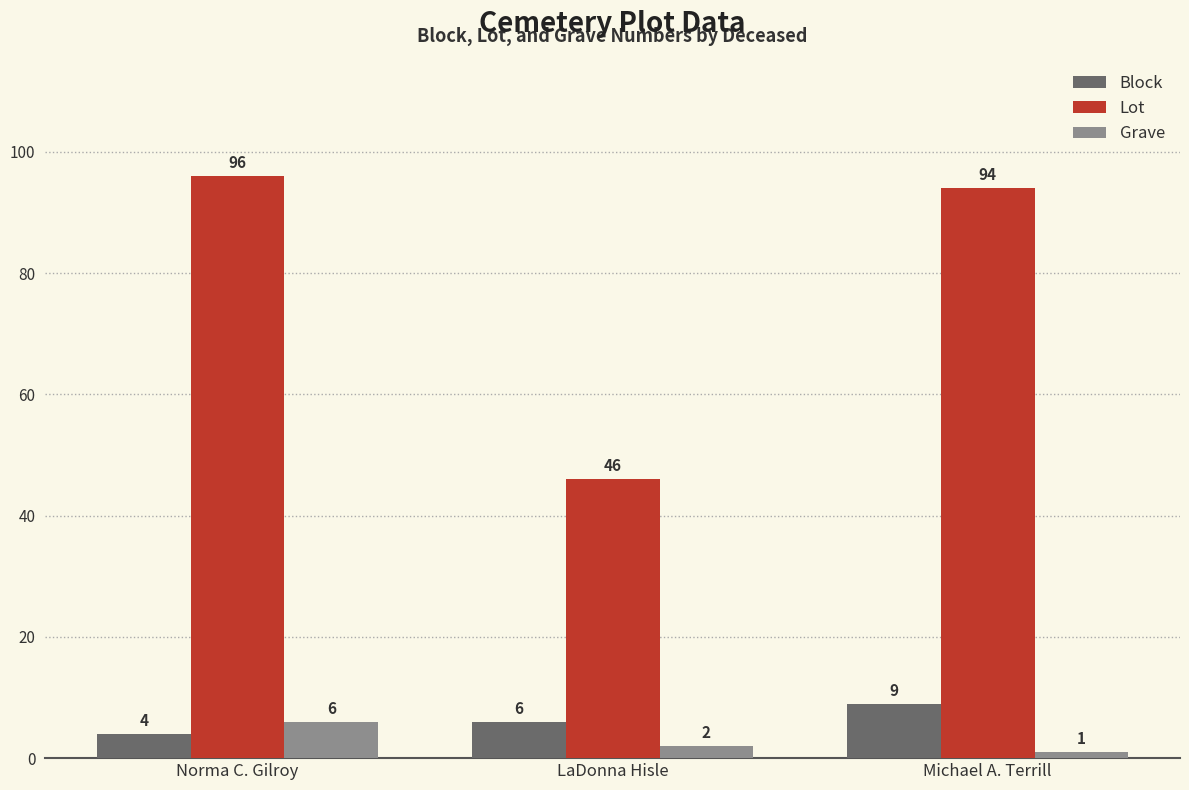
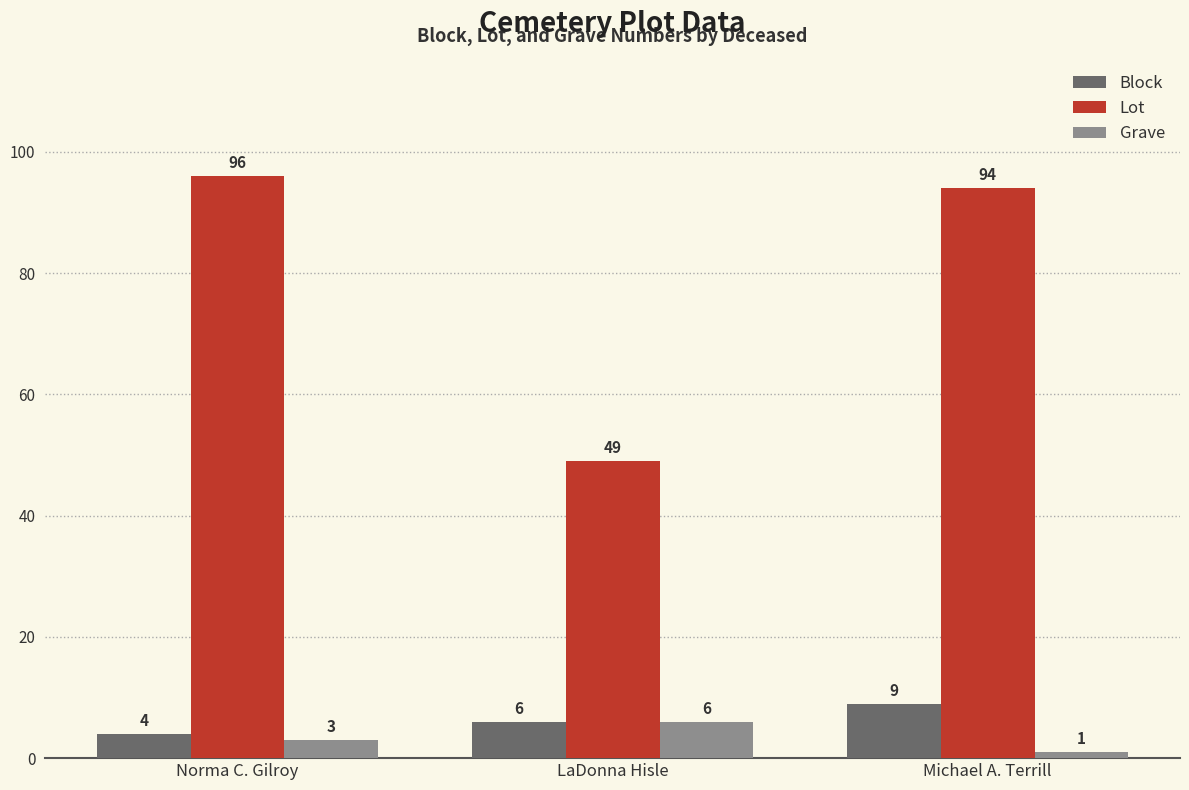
Grave, Norma C. Gilroy: 6 -> 3
Lot, LaDonna Hisle: 46 -> 49
Grave, LaDonna Hisle: 2 -> 6
